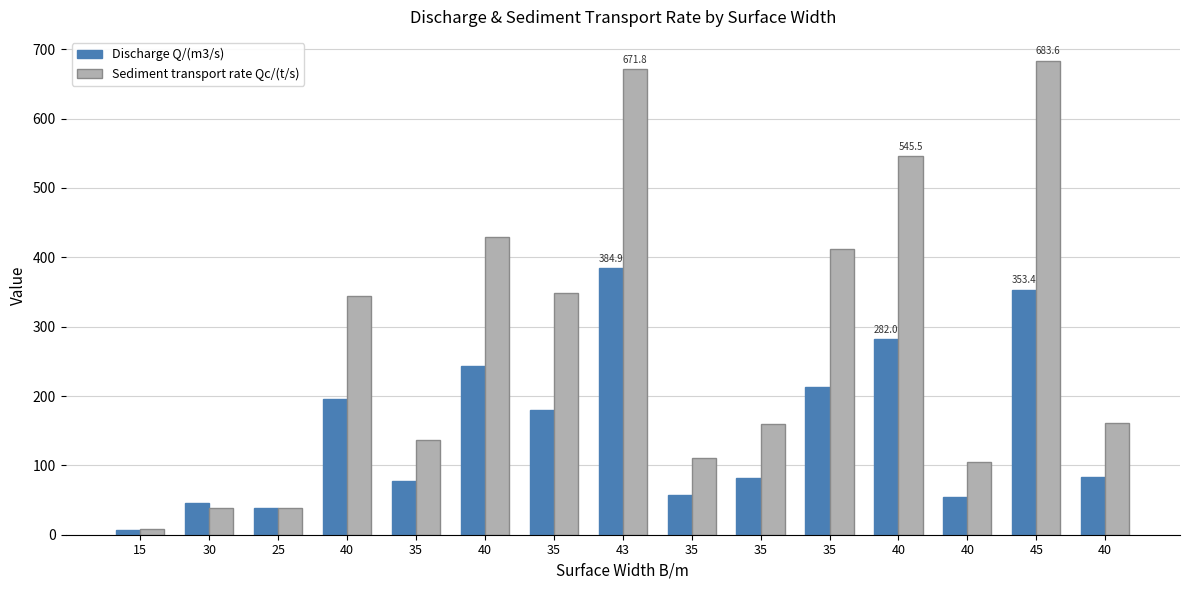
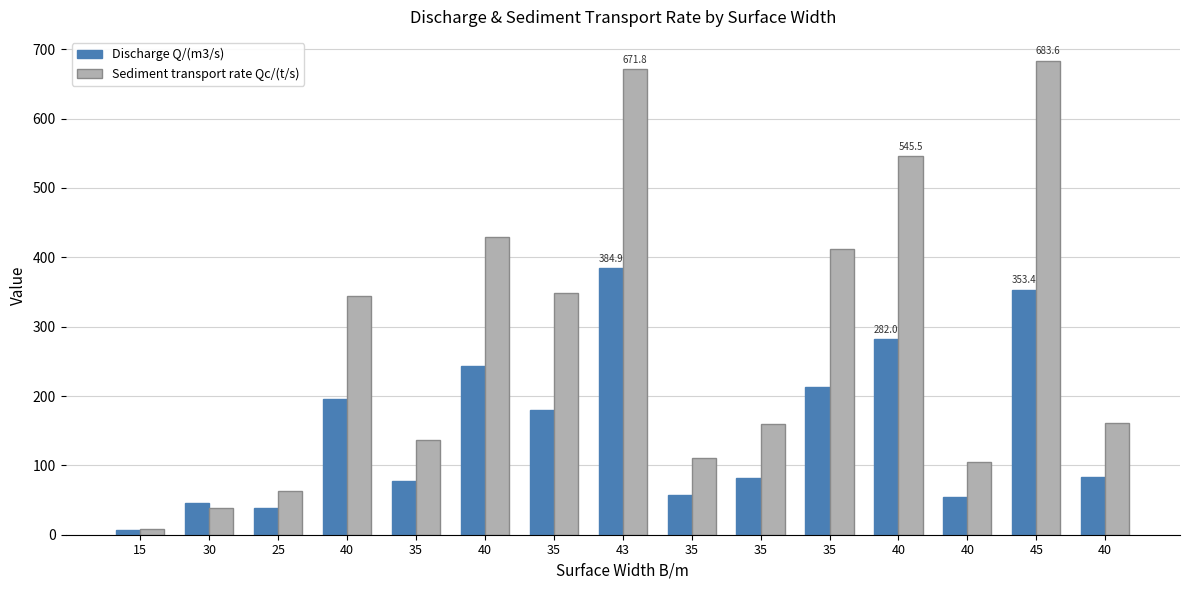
Sediment transport rate Qc/(t/s), 25: 40 -> 60
